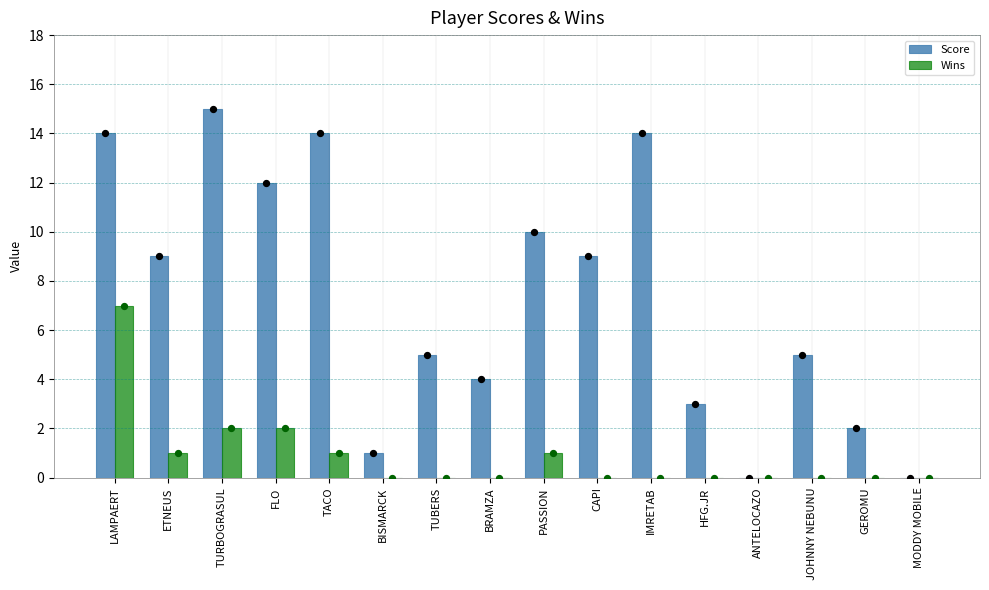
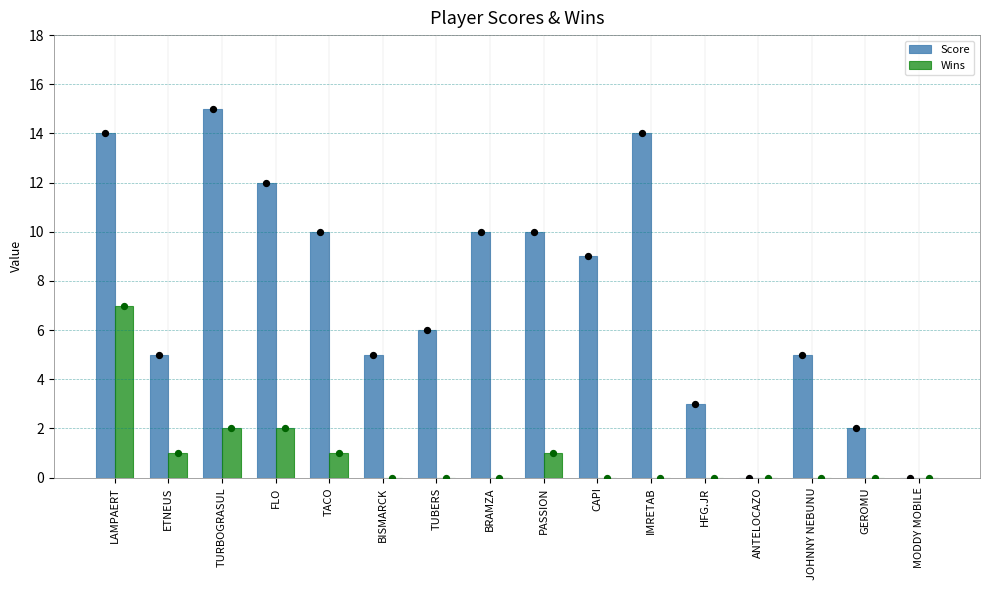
Score, ETNEUS: 9 -> 5
Score, TACO: 14 -> 10
Score, BISMARCK: 1 -> 5
Score, TUBERS: 5 -> 6
Score, BRAMZA: 4 -> 10
